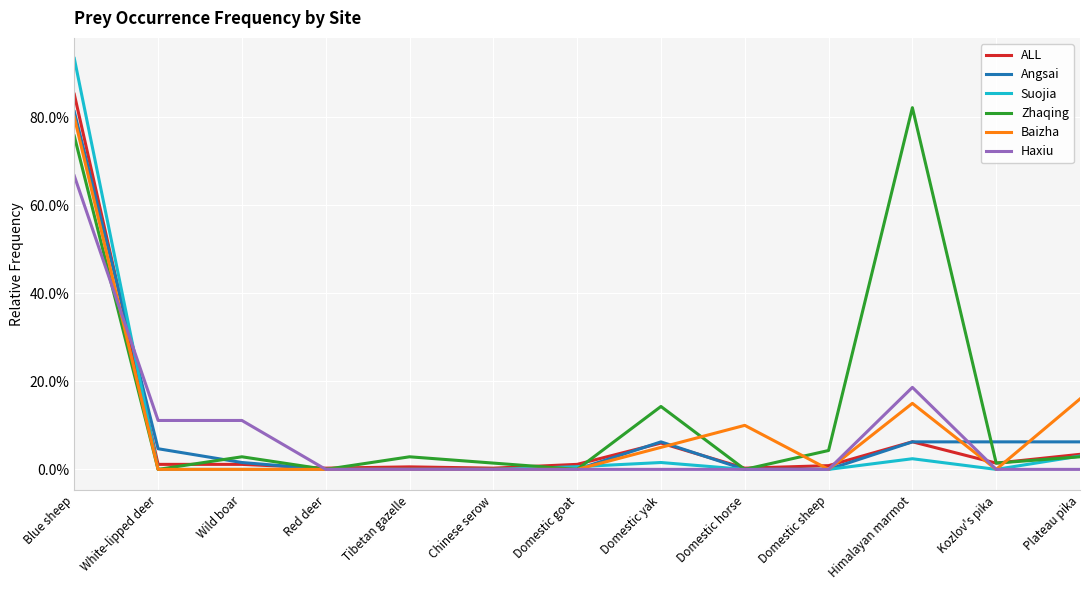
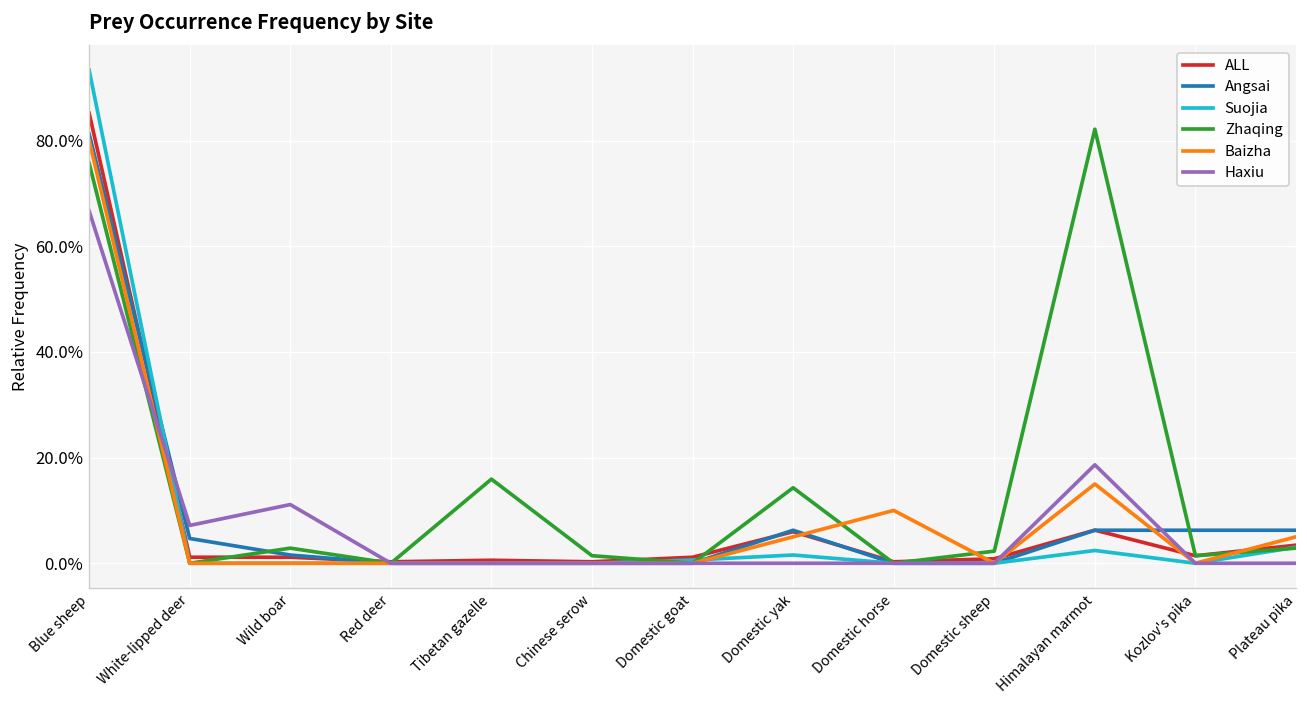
Haxiu, White-lipped deer: 11% -> 7%
Zhaqing, Tibetan gazelle: 3% -> 16%
Zhaqing, Domestic sheep: 4% -> 2%
Baizha, Plateau pika: 16% -> 5%
